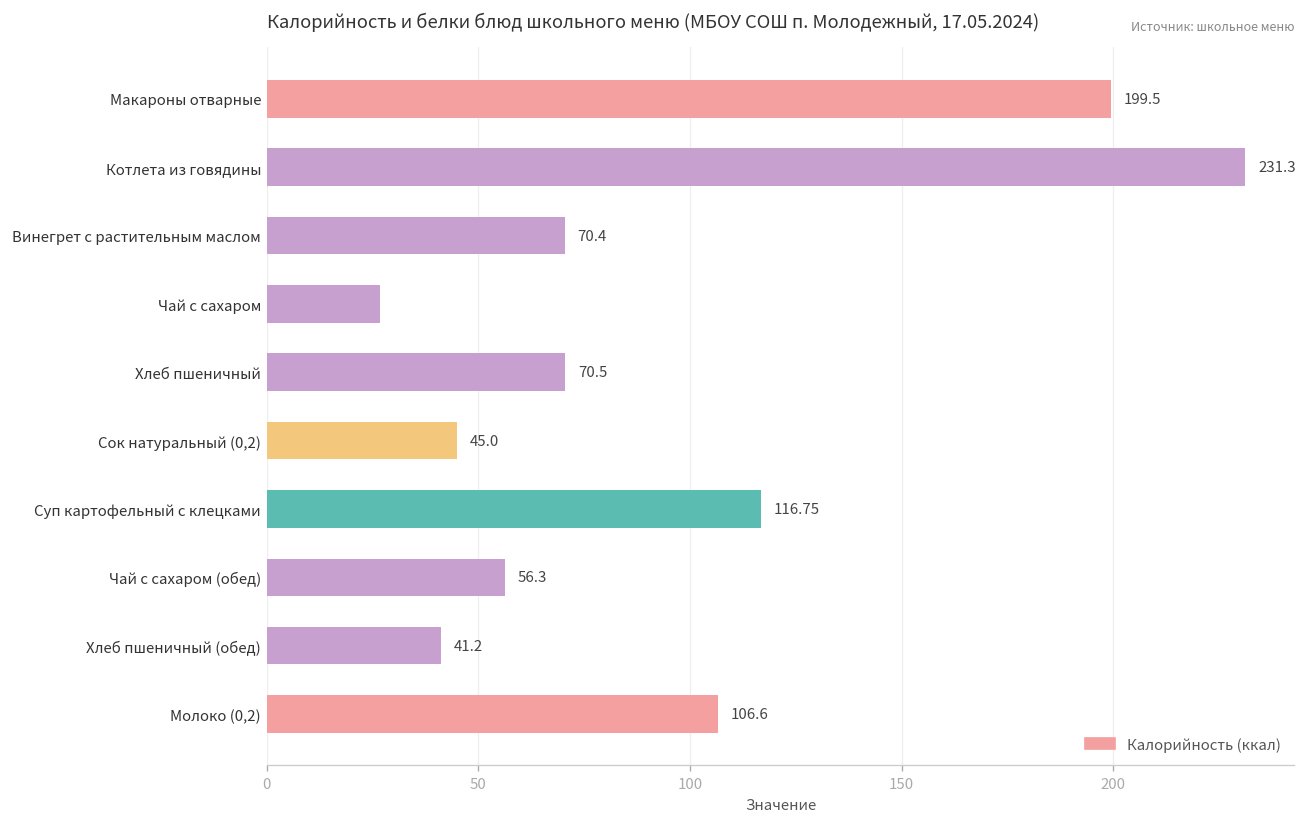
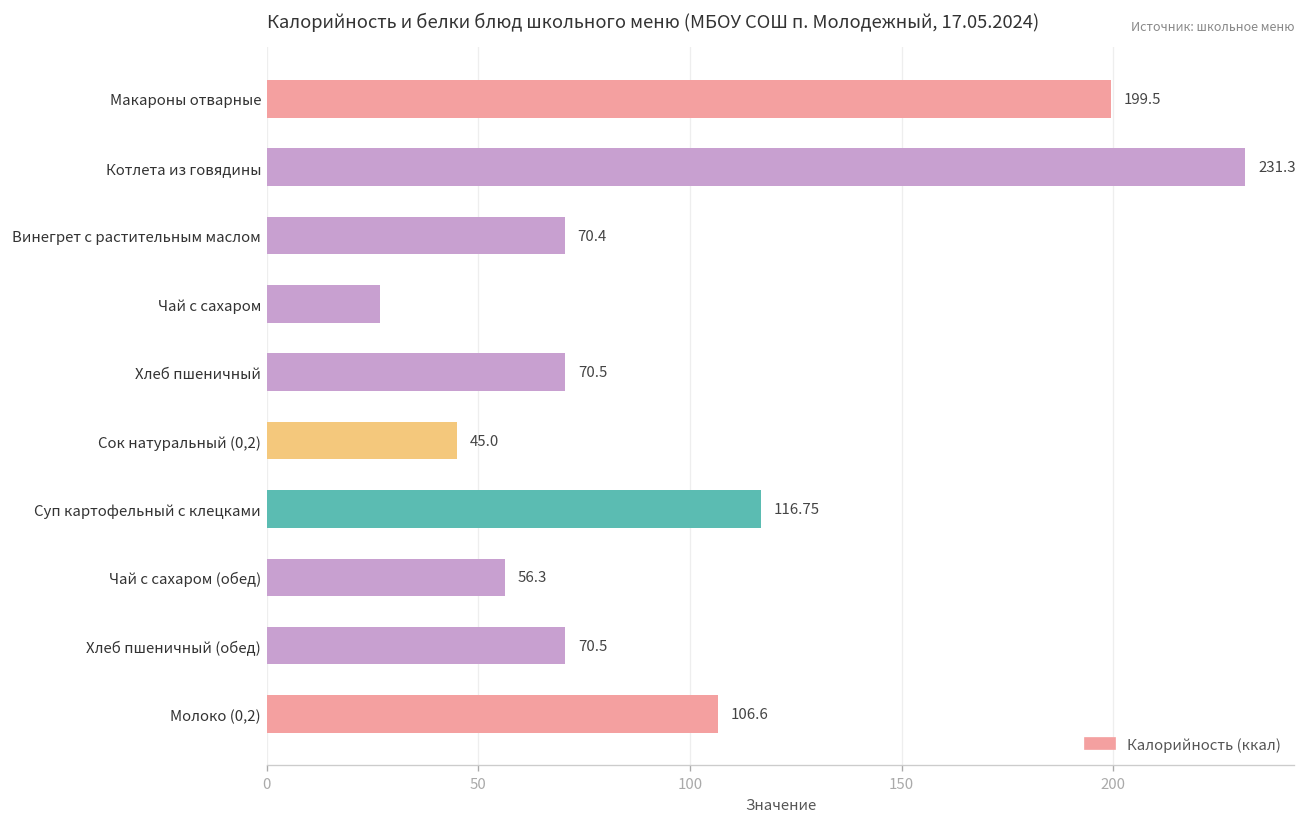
Хлеб пшеничный (обед): 41.2 -> 70.5
